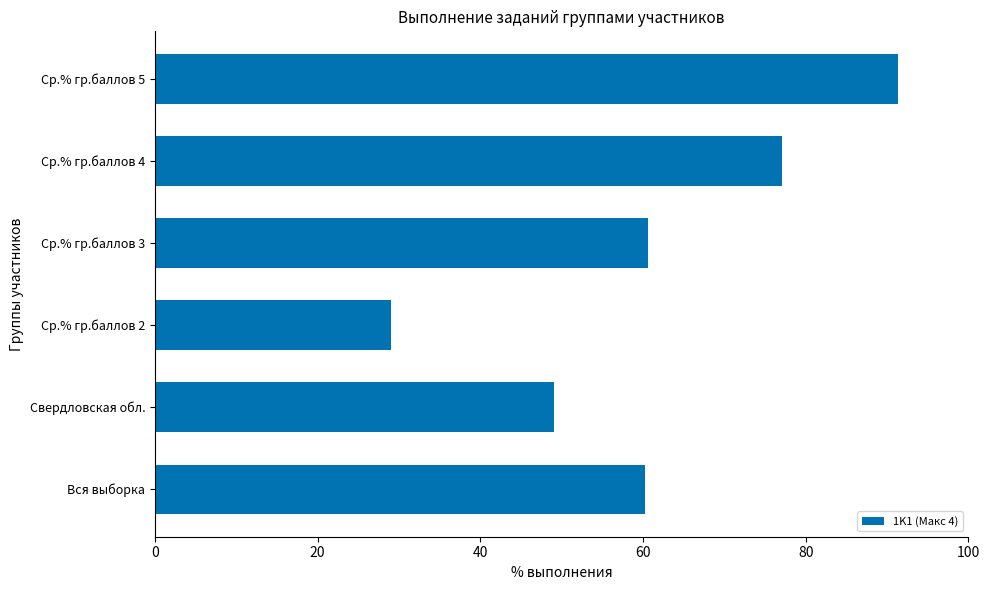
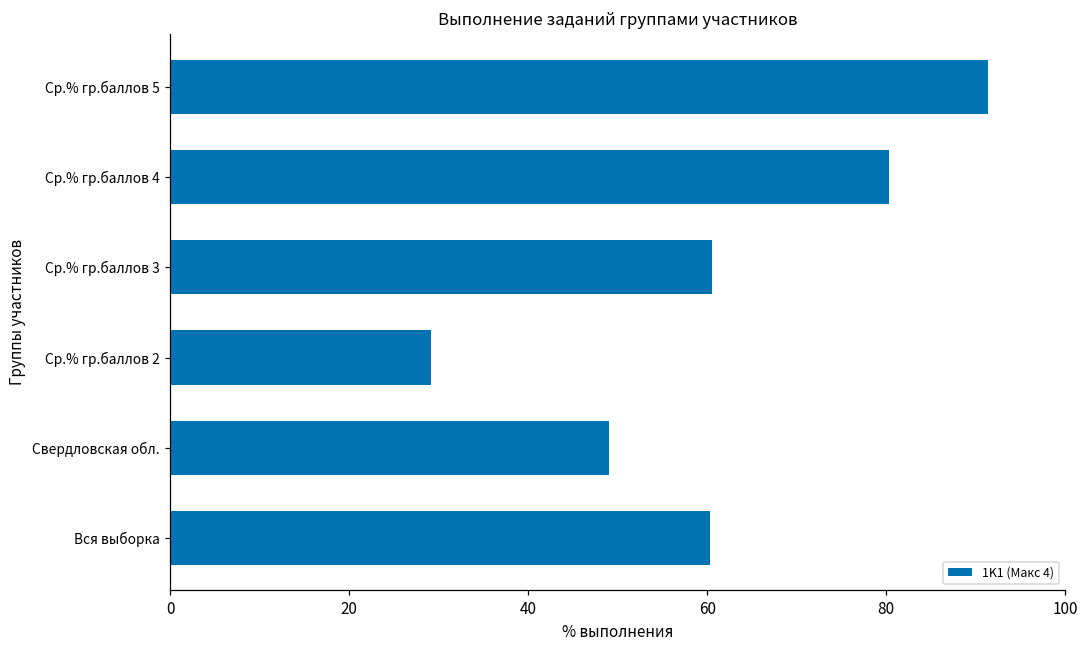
Ср.% гр.баллов 4: 77 -> 80
